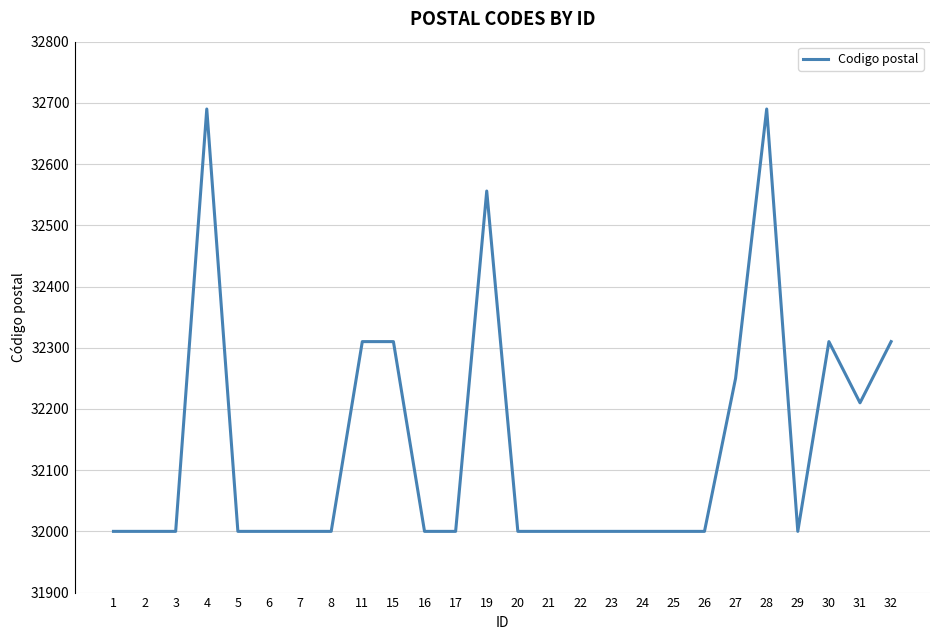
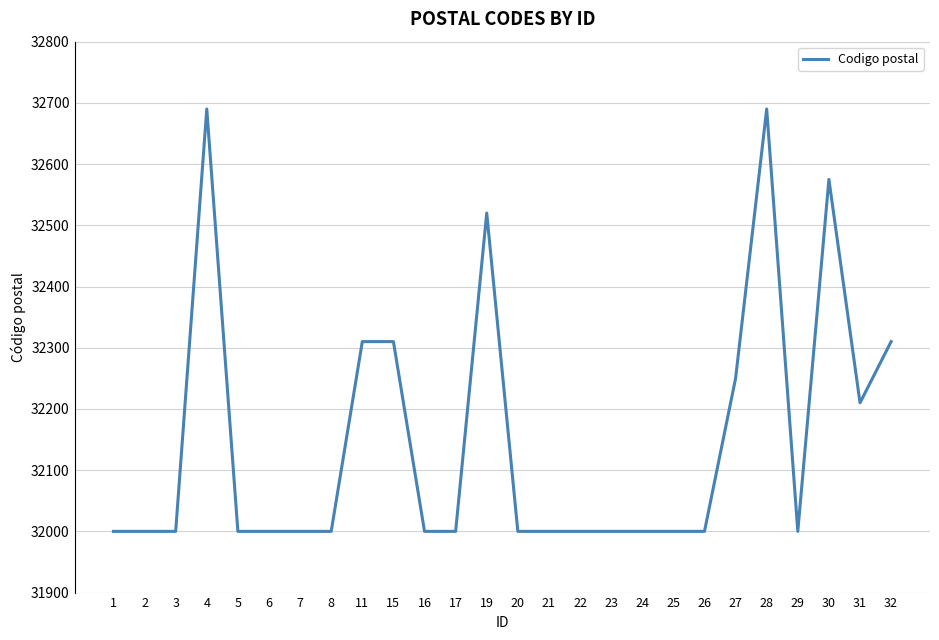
19: 32560 -> 32520
30: 32310 -> 32580
